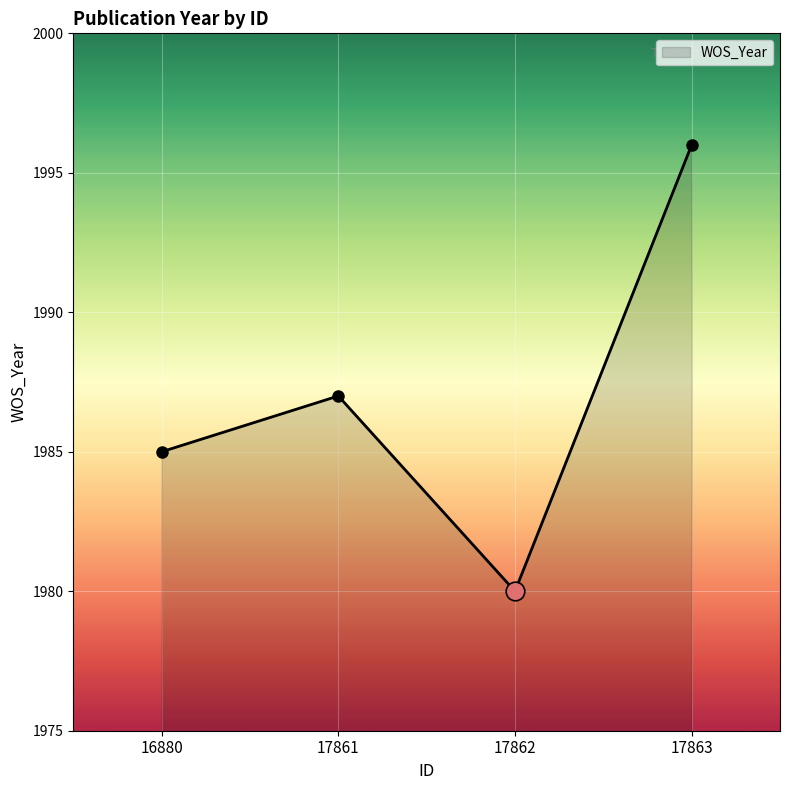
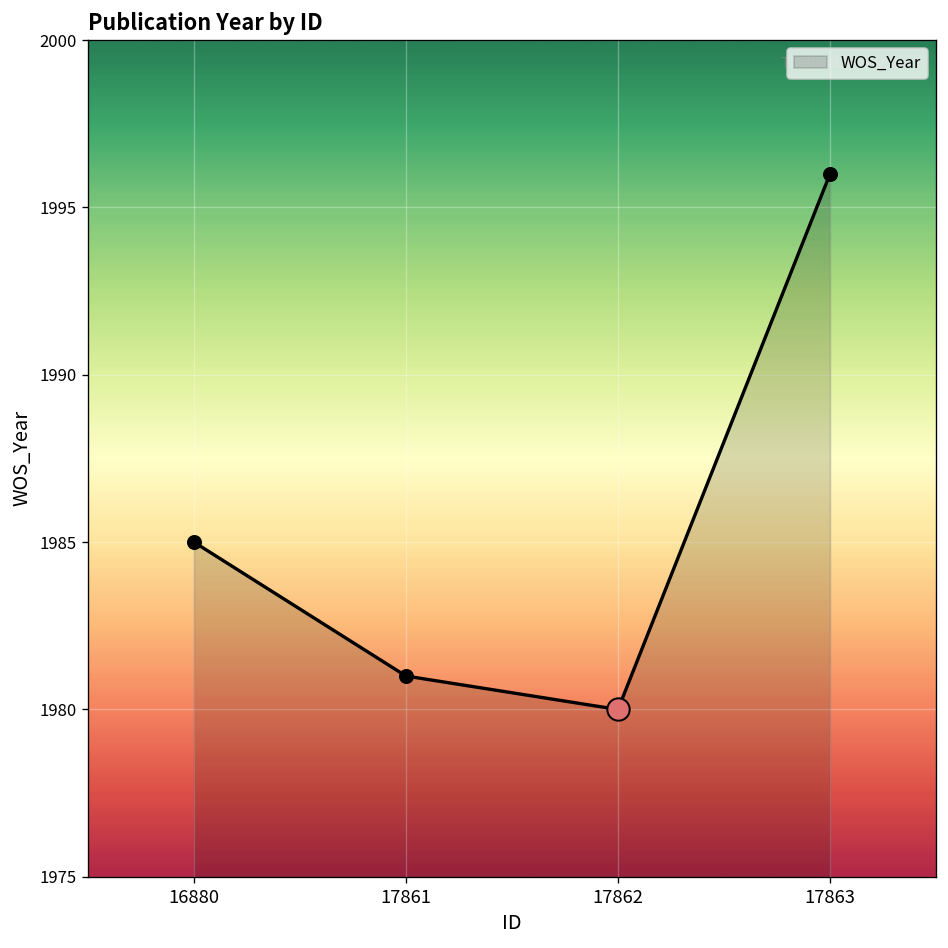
WOS_Year, 17861: 1987 -> 1981
